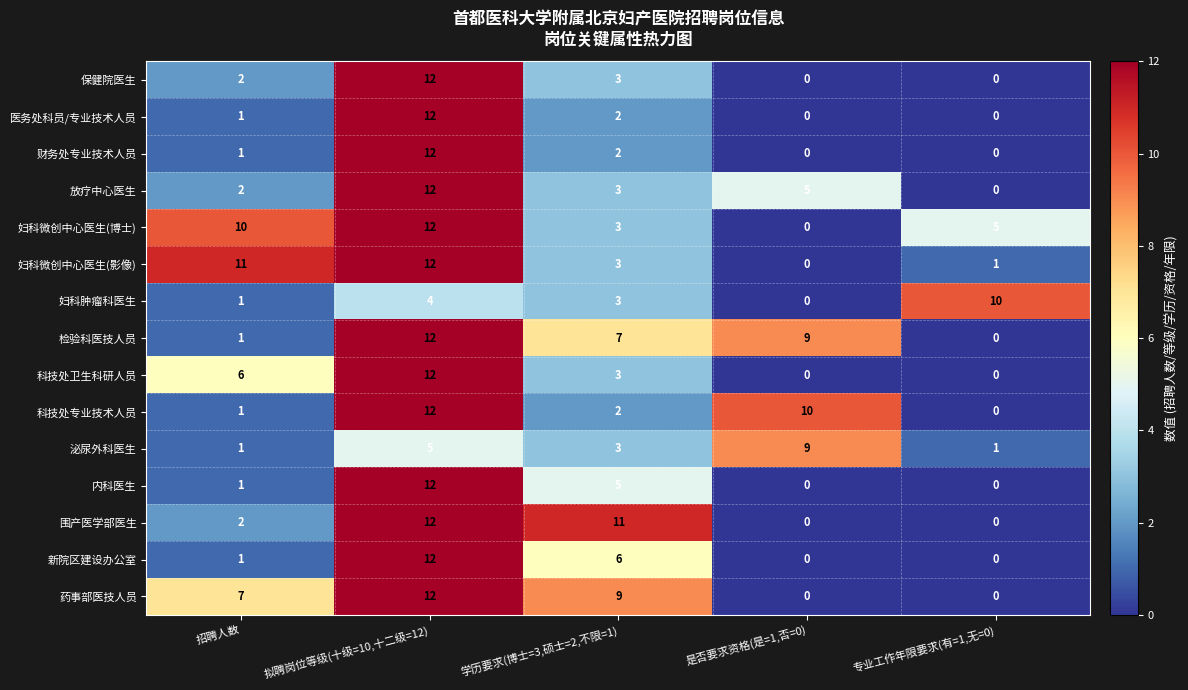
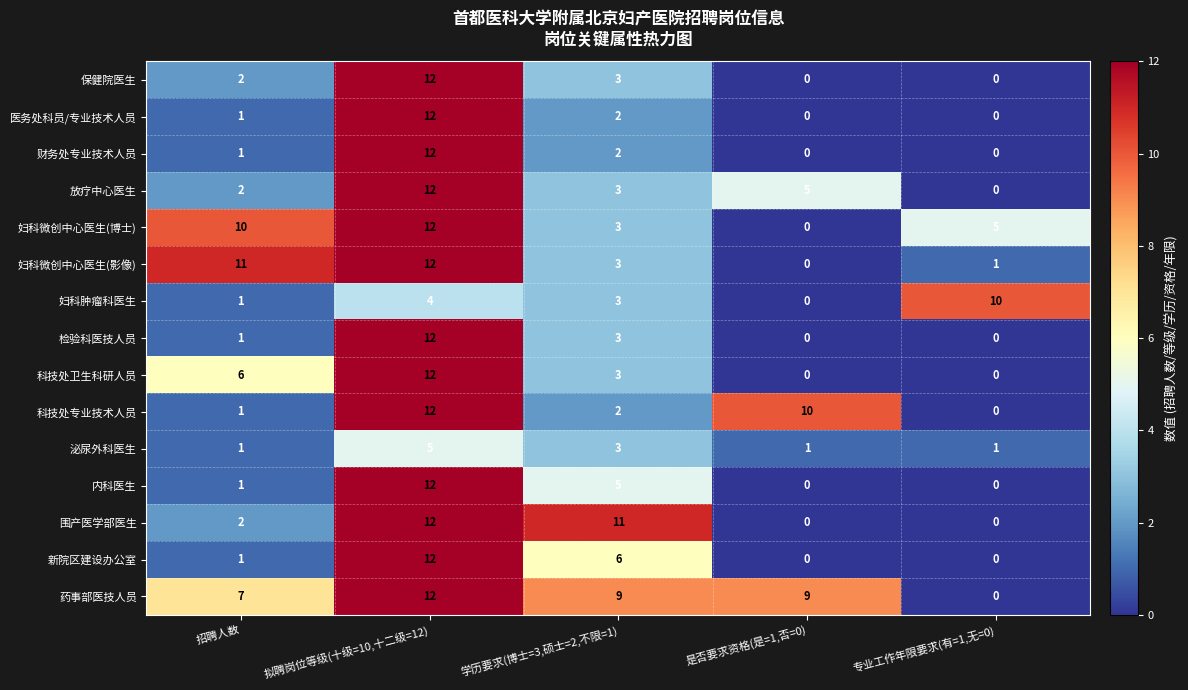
检验科医技人员, 学历要求(博士=3,硕士=2,不限=1): 7 -> 3
检验科医技人员, 是否要求资格(是=1,否=0): 9 -> 0
泌尿外科医生, 是否要求资格(是=1,否=0): 9 -> 1
药事部医技人员, 是否要求资格(是=1,否=0): 0 -> 9
